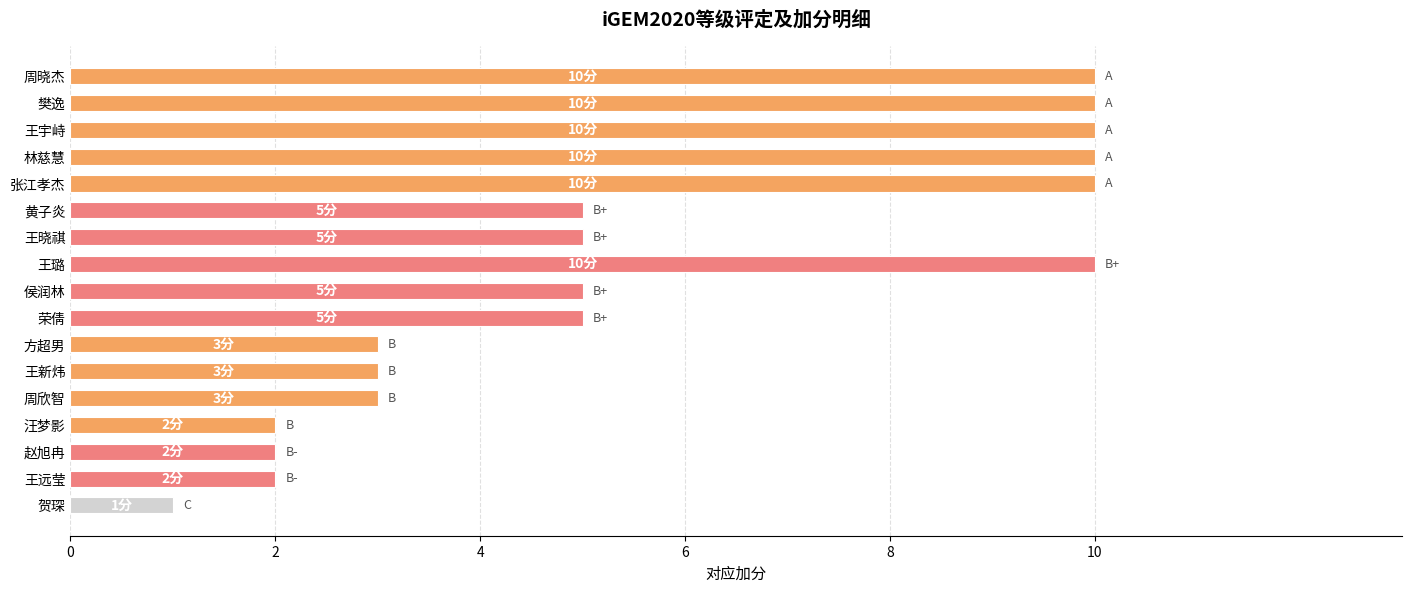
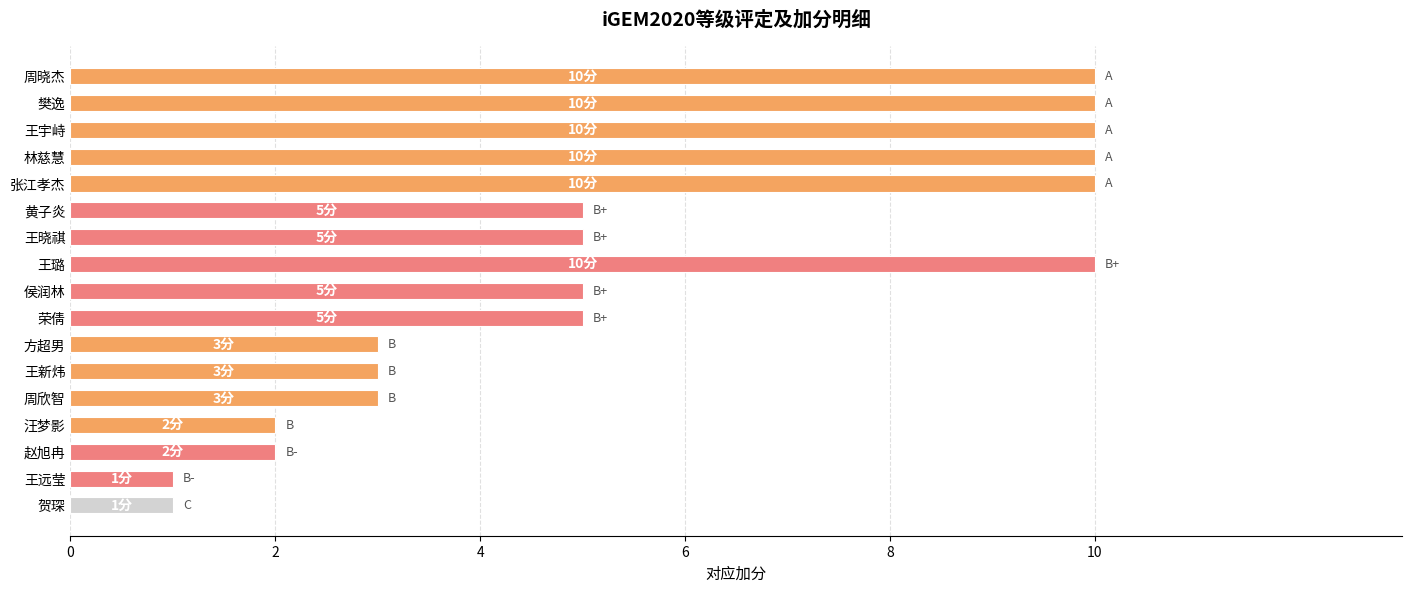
王远莹: 2分 -> 1分
